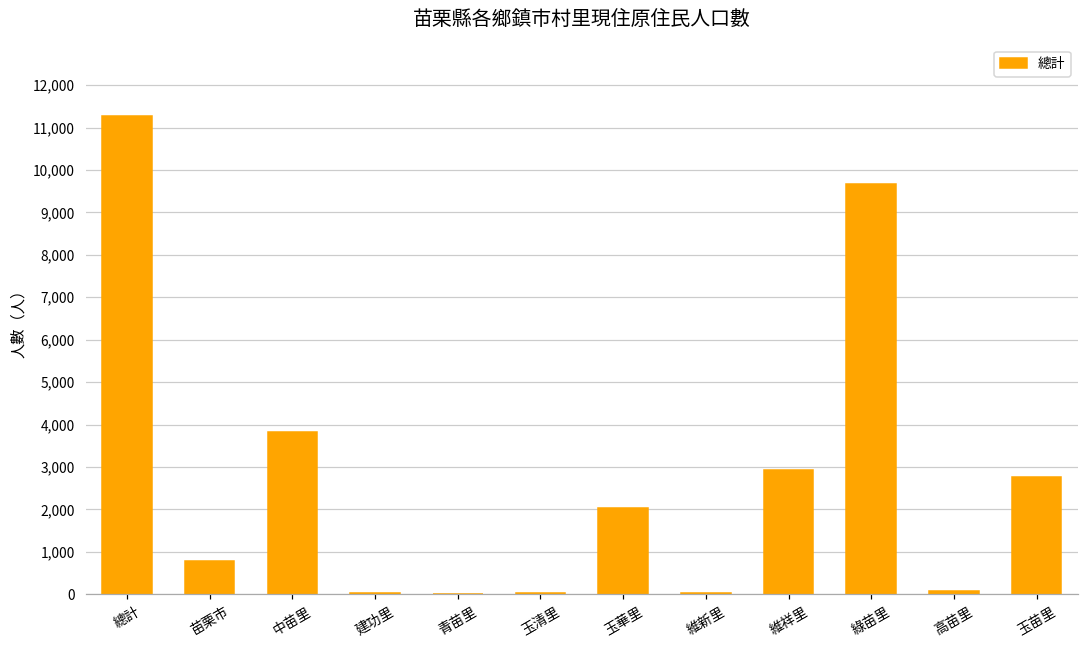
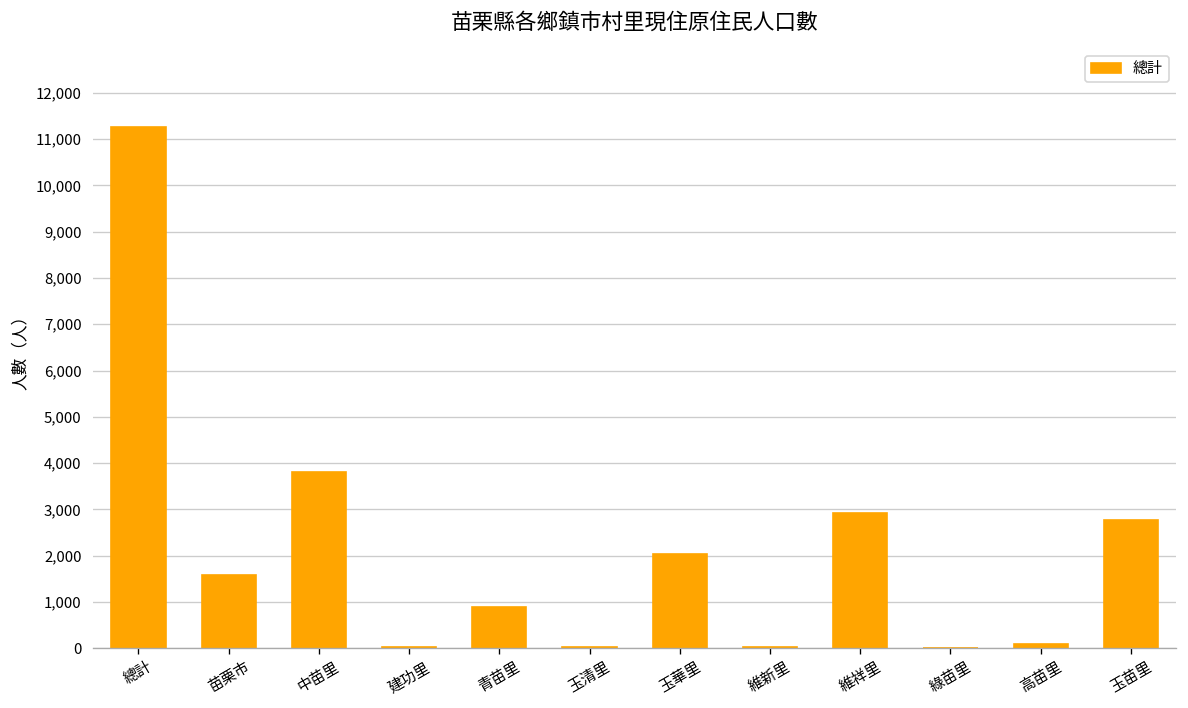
苗栗市: 800 -> 1,600
青苗里: 0 -> 900
綠苗里: 9,700 -> 0
